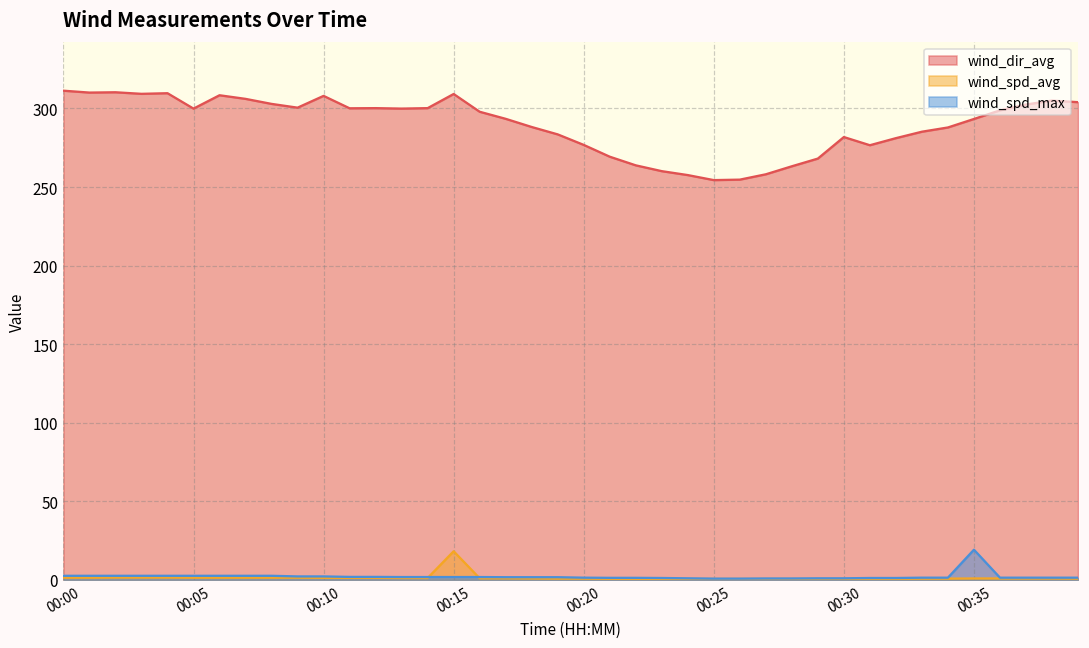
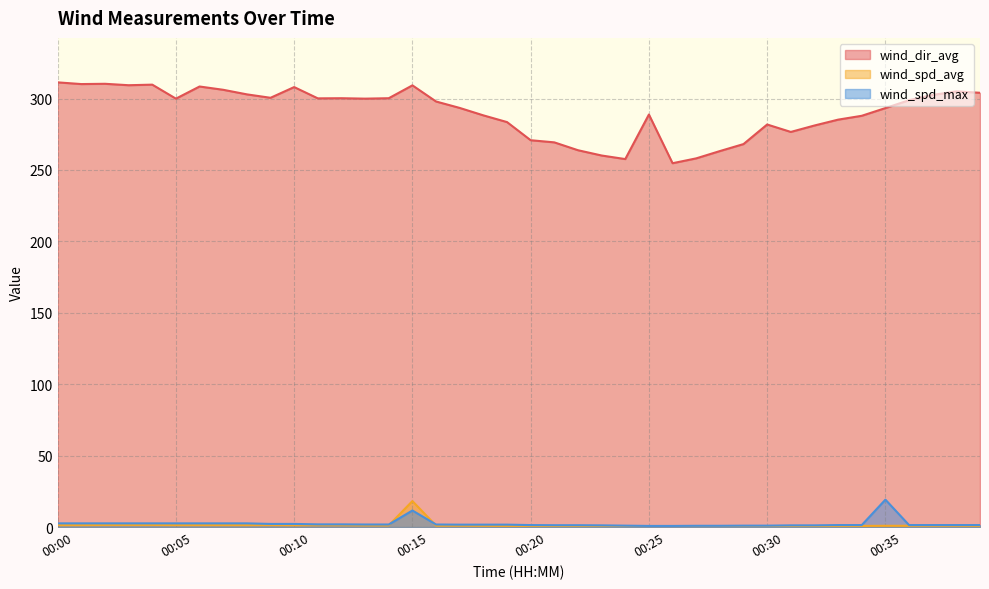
wind_spd_max, 00:15: 2 -> 12
wind_dir_avg, 00:20: 277 -> 271
wind_dir_avg, 00:25: 254 -> 289
